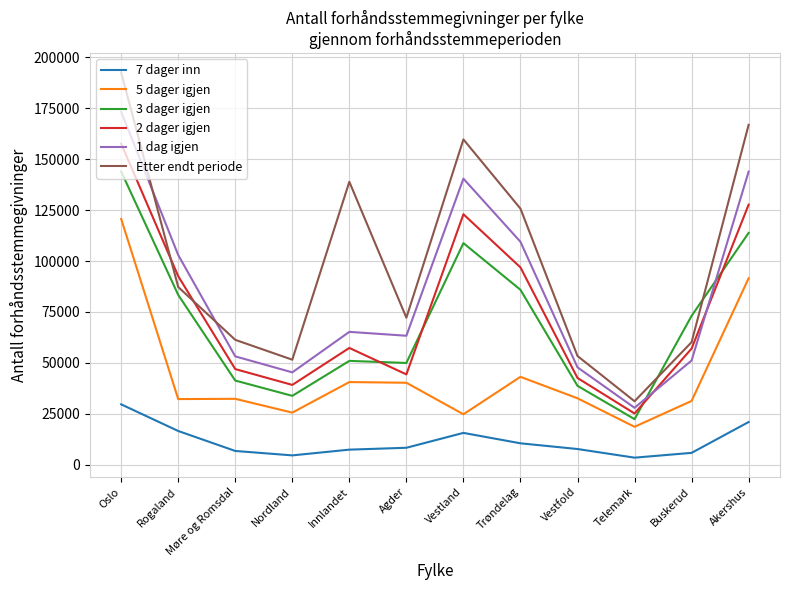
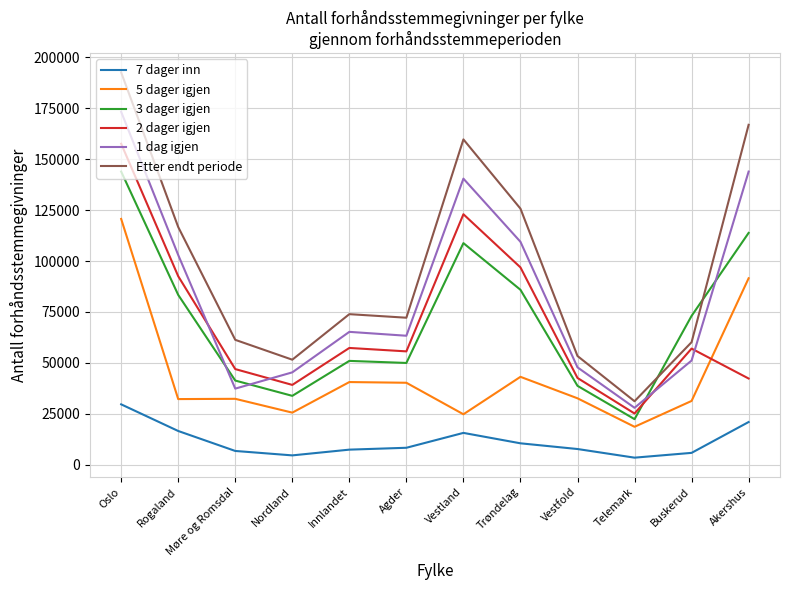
Etter endt periode, Rogaland: 87000 -> 117000
1 dag igjen, Møre og Romsdal: 53000 -> 37000
Etter endt periode, Innlandet: 139000 -> 74000
2 dager igjen, Agder: 44000 -> 56000
2 dager igjen, Akershus: 128000 -> 42000
